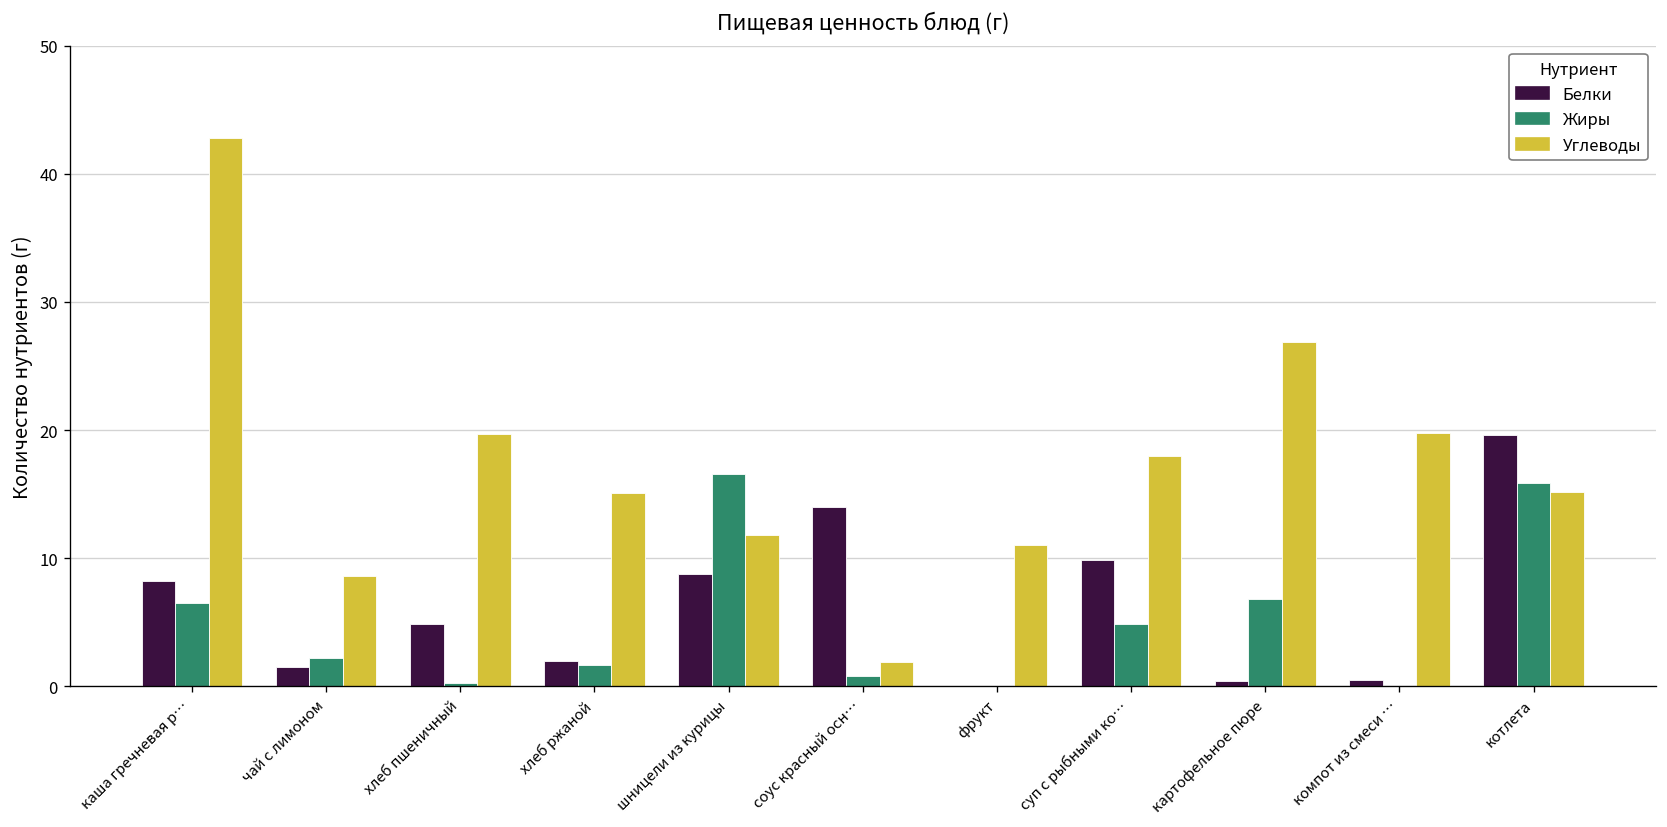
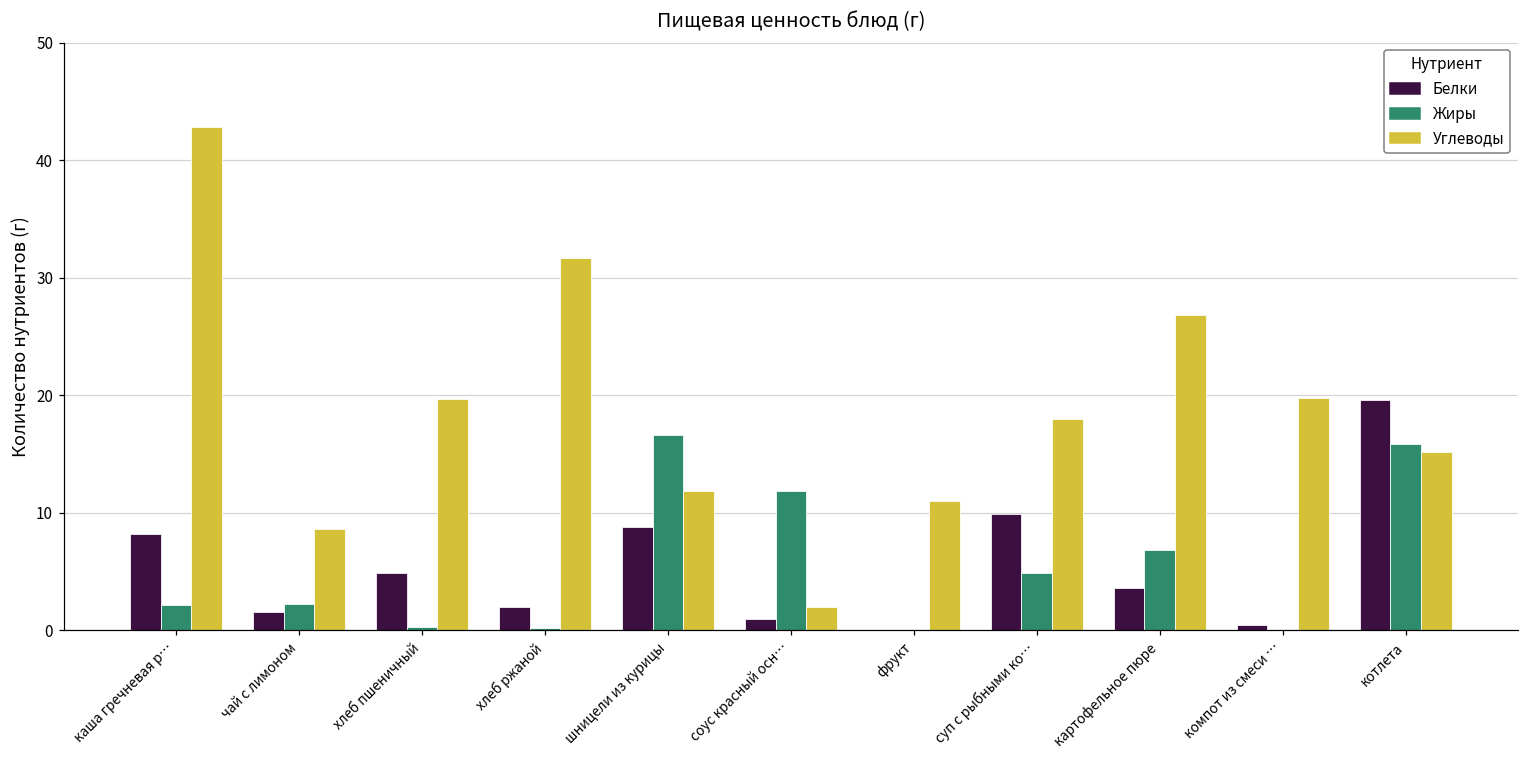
Жиры, каша гречневая р…: 6.5 -> 2.1
Жиры, хлеб ржаной: 1.7 -> 0.2
Углеводы, хлеб ржаной: 15.1 -> 31.7
Белки, соус красный осн…: 14.0 -> 1.0
Жиры, соус красный осн…: 0.8 -> 11.8
Белки, картофельное пюре: 0.4 -> 3.6
